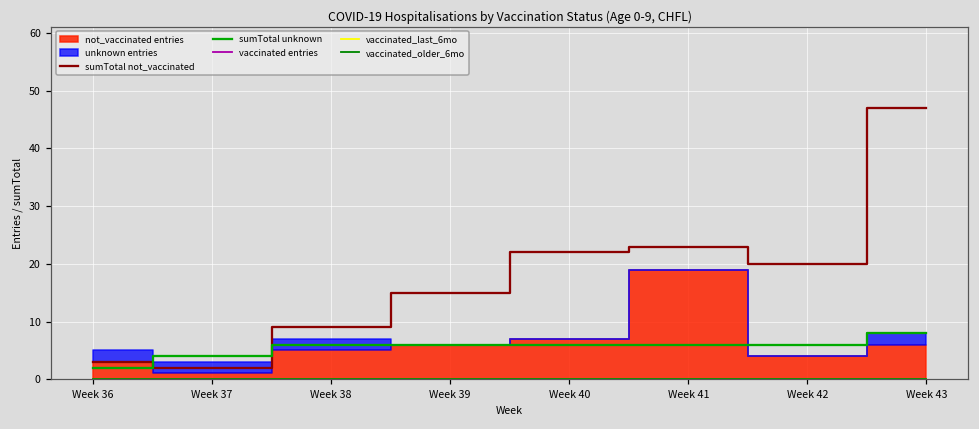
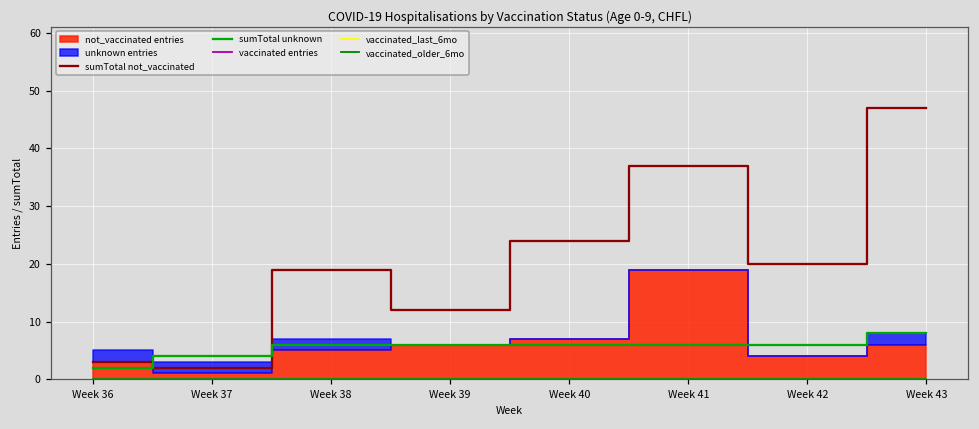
sumTotal not_vaccinated, Week 38: 9 -> 19
sumTotal not_vaccinated, Week 39: 15 -> 12
sumTotal not_vaccinated, Week 40: 22 -> 24
sumTotal not_vaccinated, Week 41: 23 -> 37
